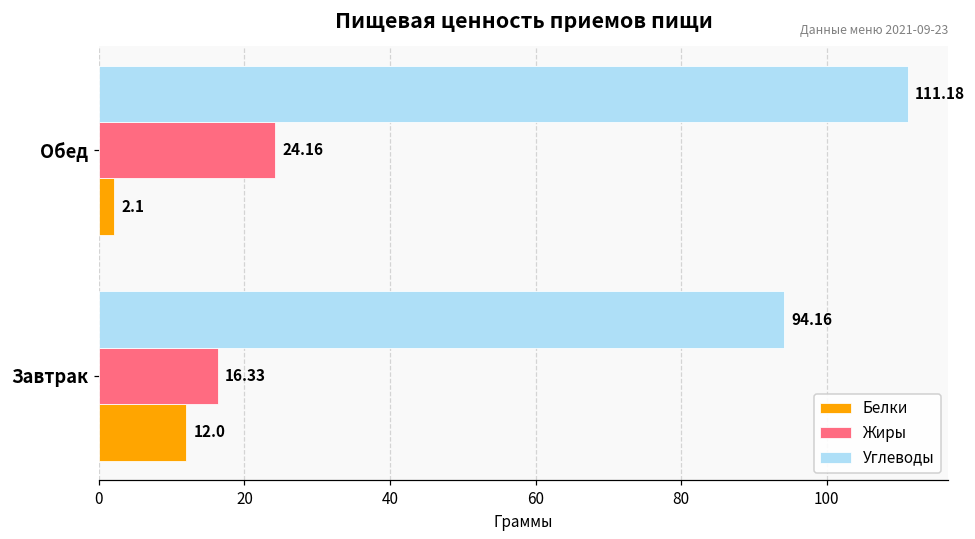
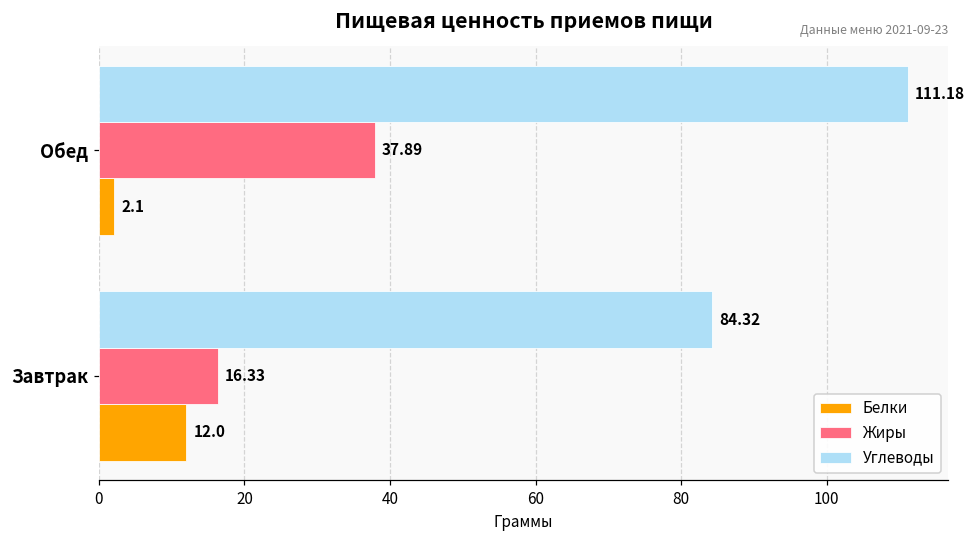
Жиры, Обед: 24.16 -> 37.89
Углеводы, Завтрак: 94.16 -> 84.32
